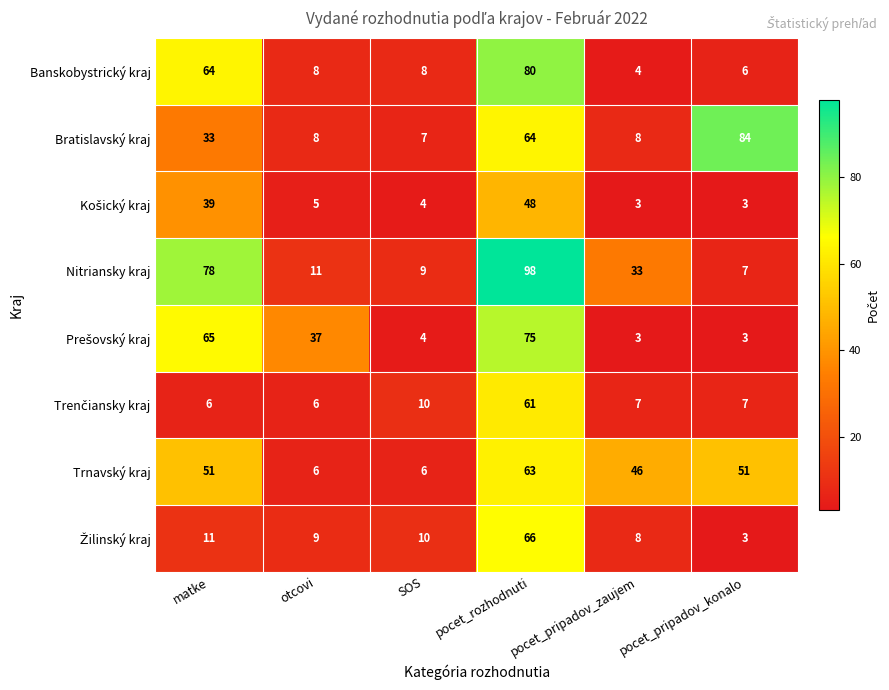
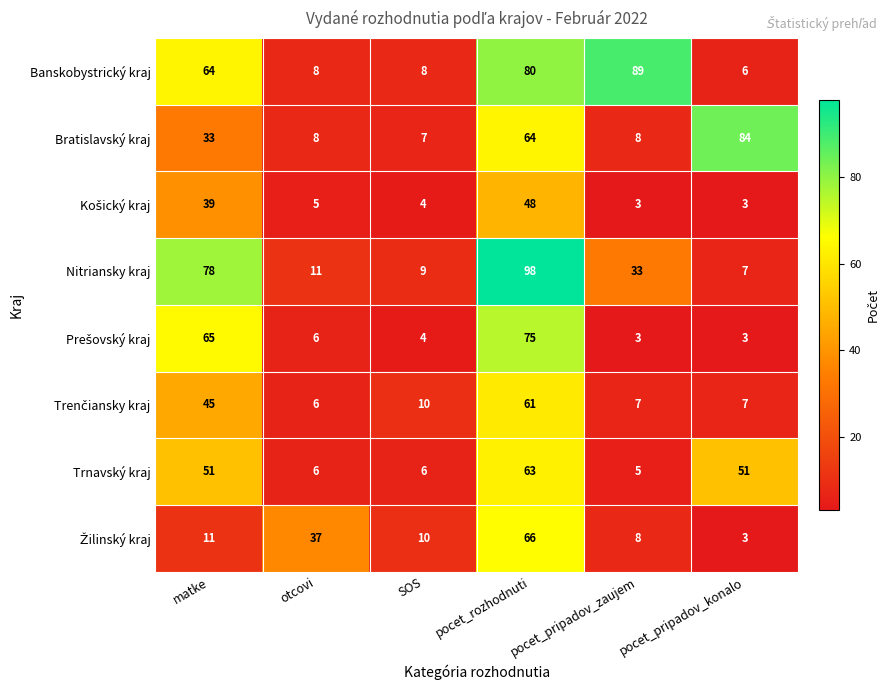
Banskobystrický kraj, pocet_pripadov_zaujem: 4 -> 89
Prešovský kraj, otcovi: 37 -> 6
Trenčiansky kraj, matke: 6 -> 45
Trnavský kraj, pocet_pripadov_zaujem: 46 -> 5
Žilinský kraj, otcovi: 9 -> 37
